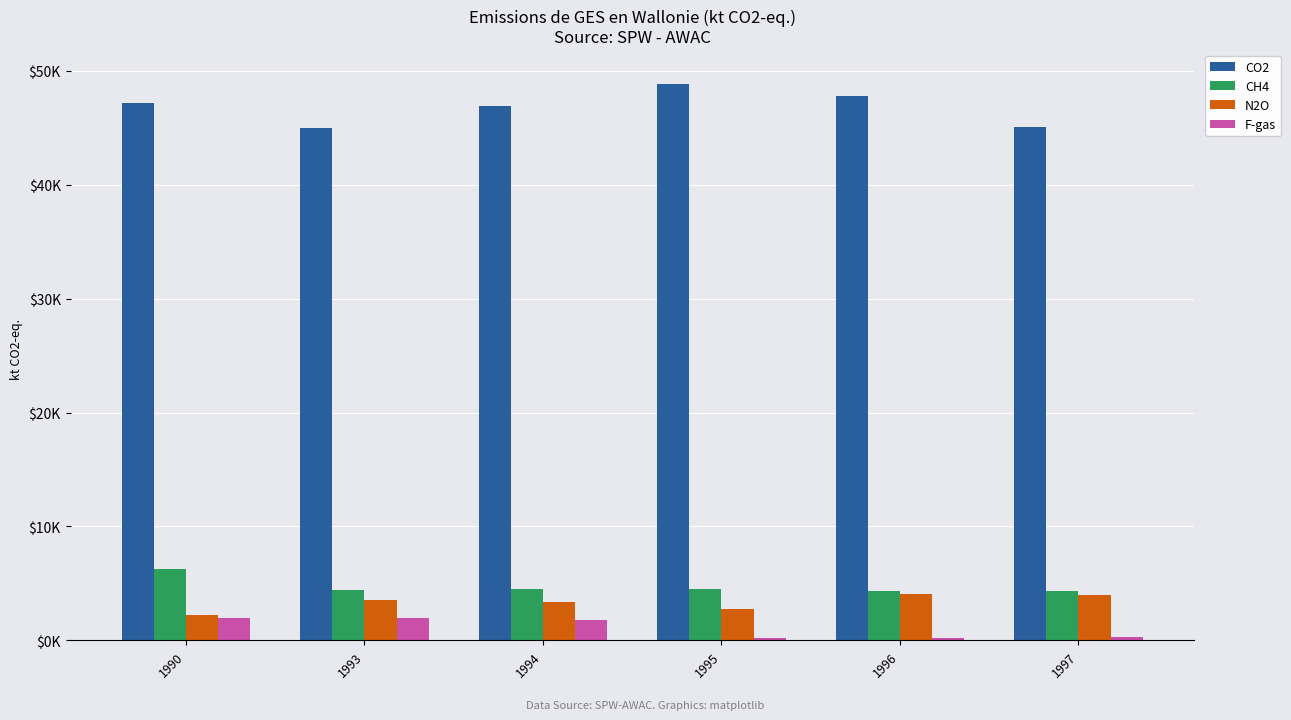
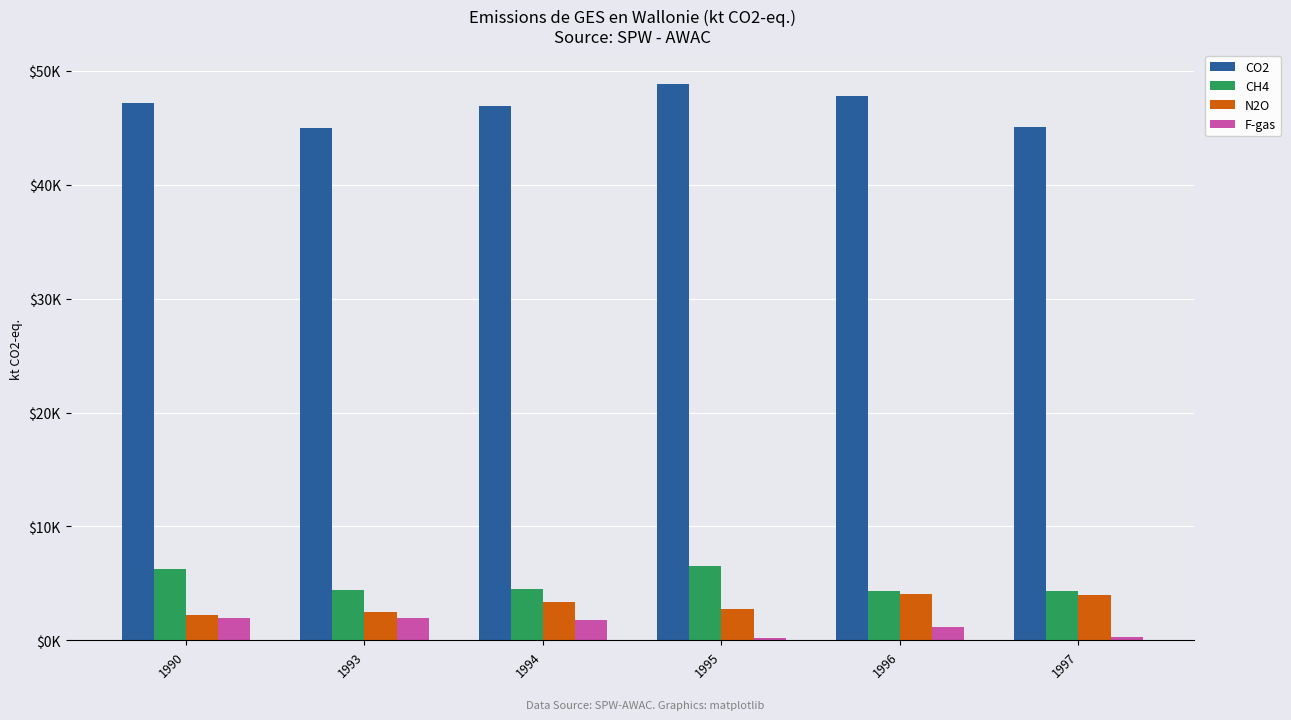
N2O, 1993: $3600 -> $2500
CH4, 1995: $4500 -> $6500
F-gas, 1996: $200 -> $1200
